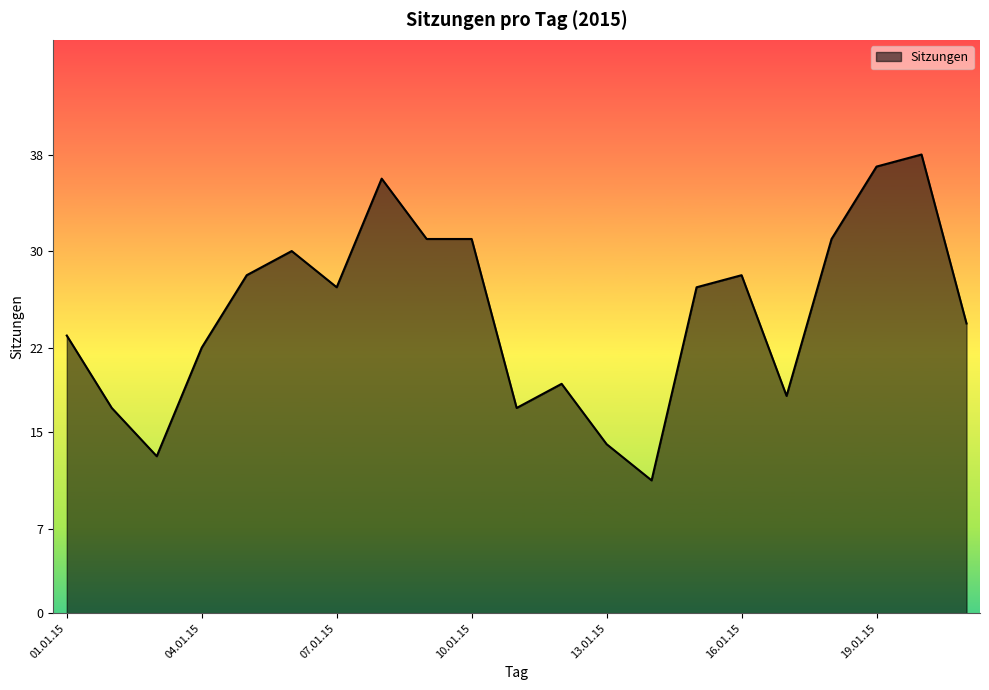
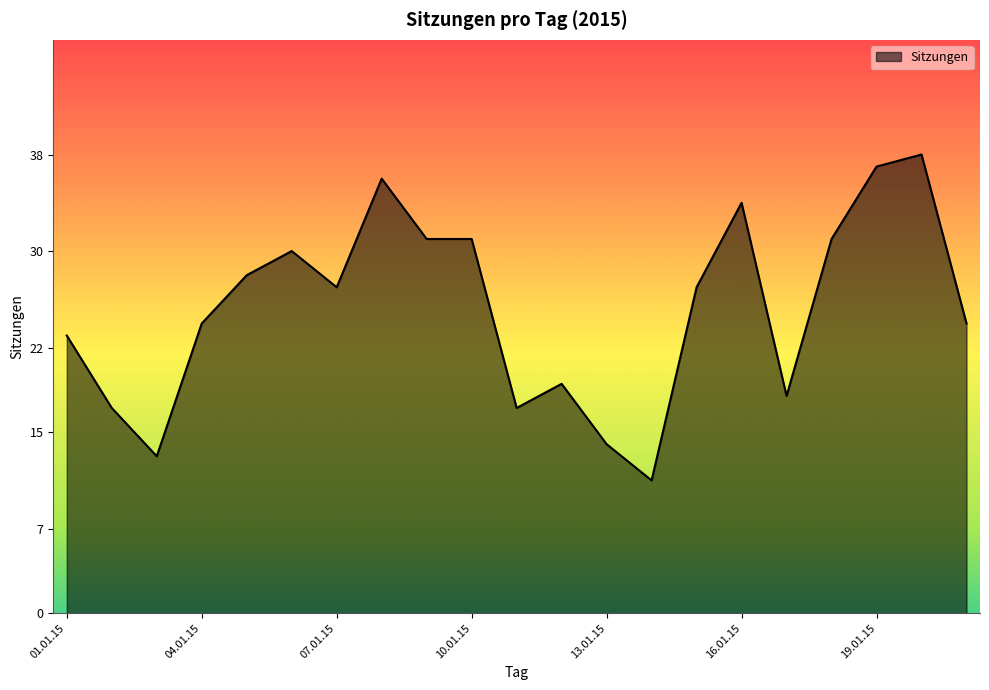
04.01.15: 22 -> 24
16.01.15: 28 -> 34
